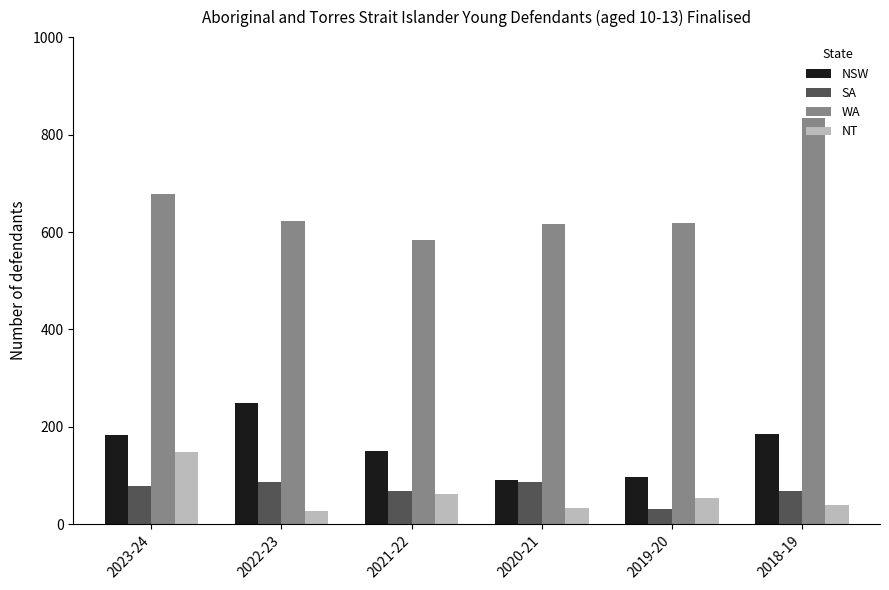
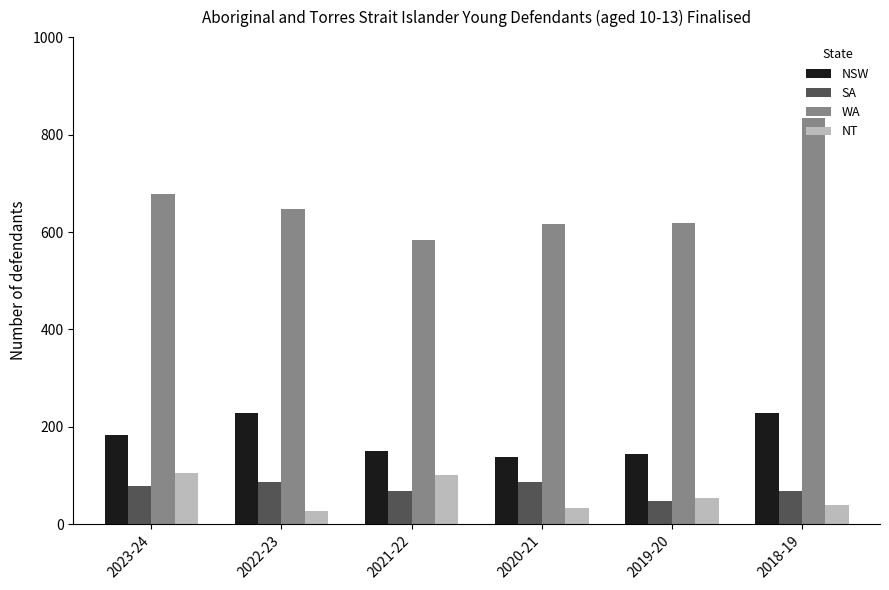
NT, 2023-24: 150 -> 110
NSW, 2022-23: 250 -> 230
WA, 2022-23: 620 -> 650
NT, 2021-22: 60 -> 100
NSW, 2020-21: 90 -> 140
NSW, 2019-20: 100 -> 150
SA, 2019-20: 30 -> 50
NSW, 2018-19: 190 -> 230
